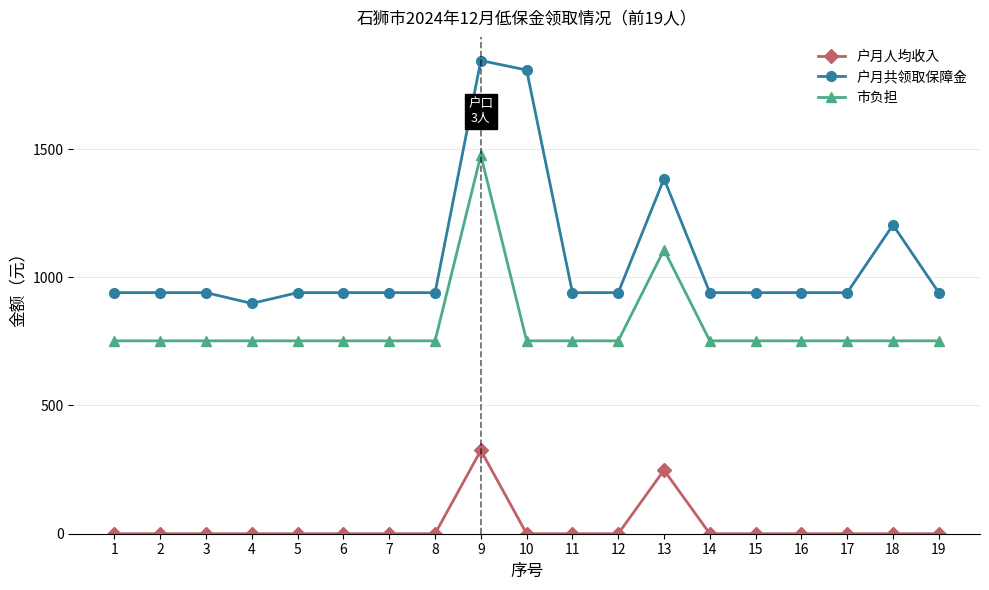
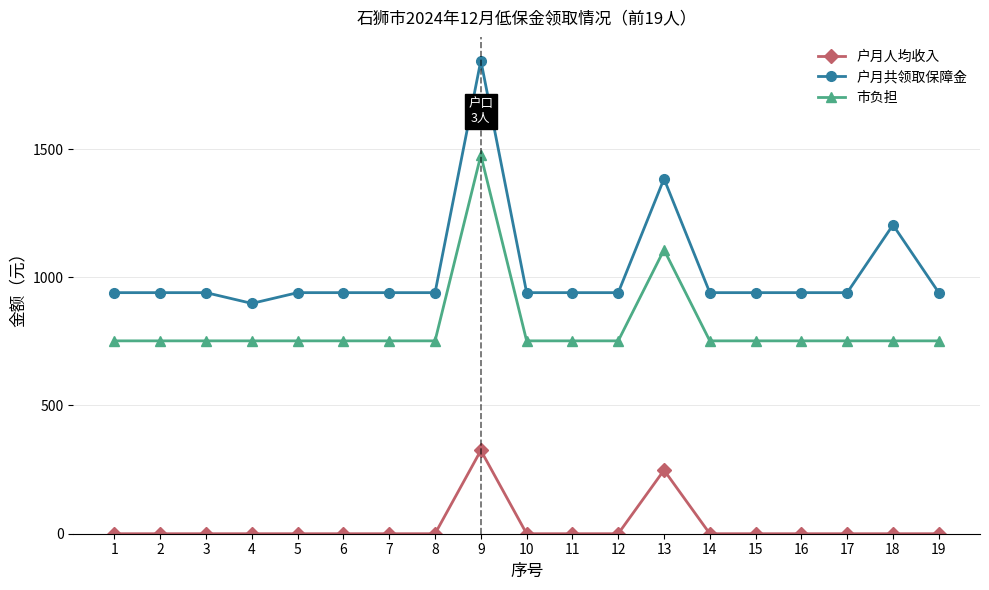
户月共领取保障金, 10: 1810 -> 940
